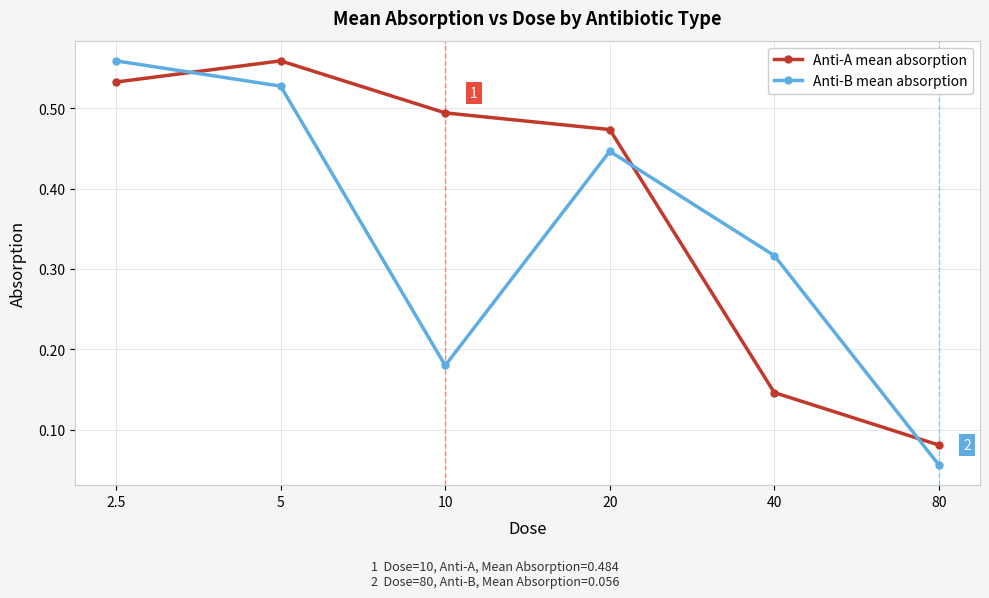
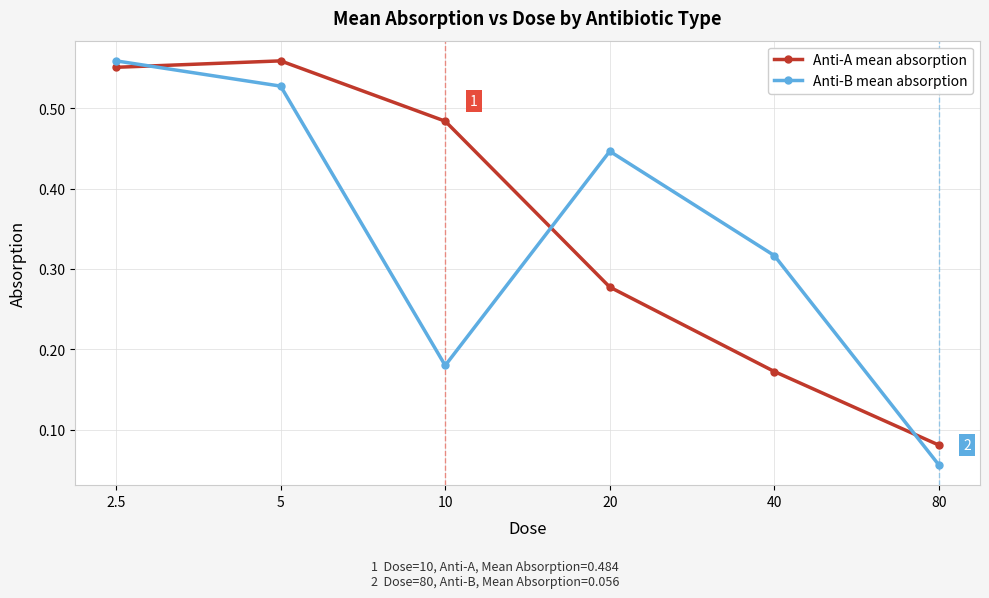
Anti-A mean absorption, 2.5: 0.53 -> 0.55
Anti-A mean absorption, 10: 0.49 -> 0.48
Anti-A mean absorption, 20: 0.47 -> 0.28
Anti-A mean absorption, 40: 0.15 -> 0.17
